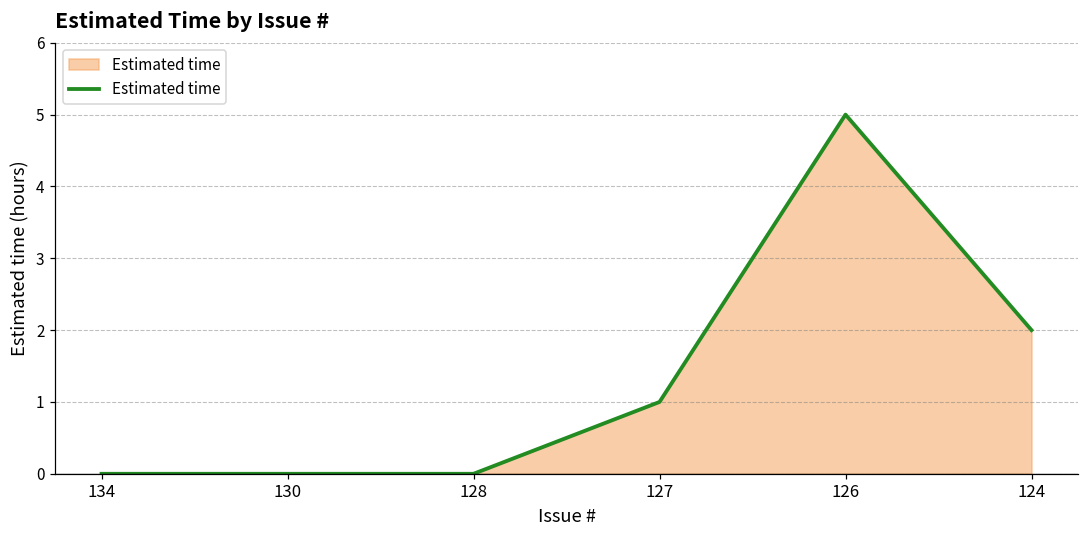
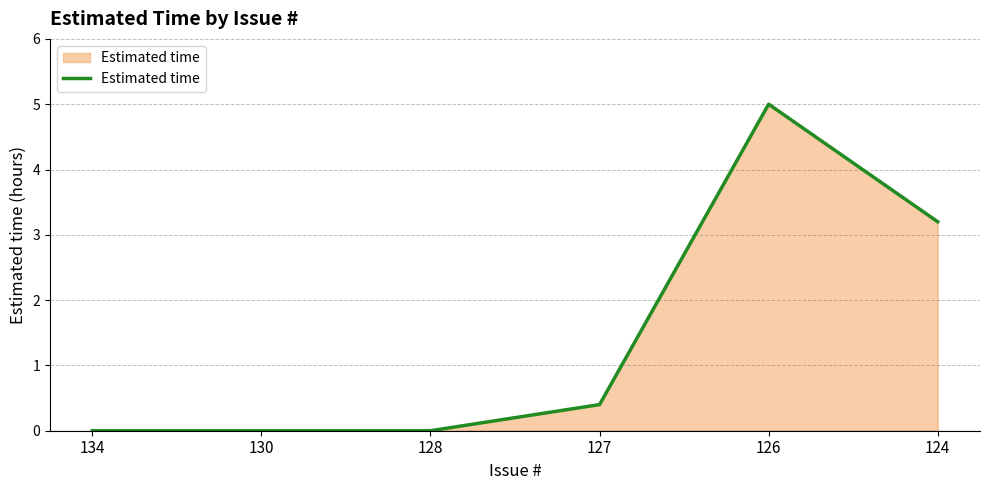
127: 1.0 -> 0.4
124: 2.0 -> 3.2
